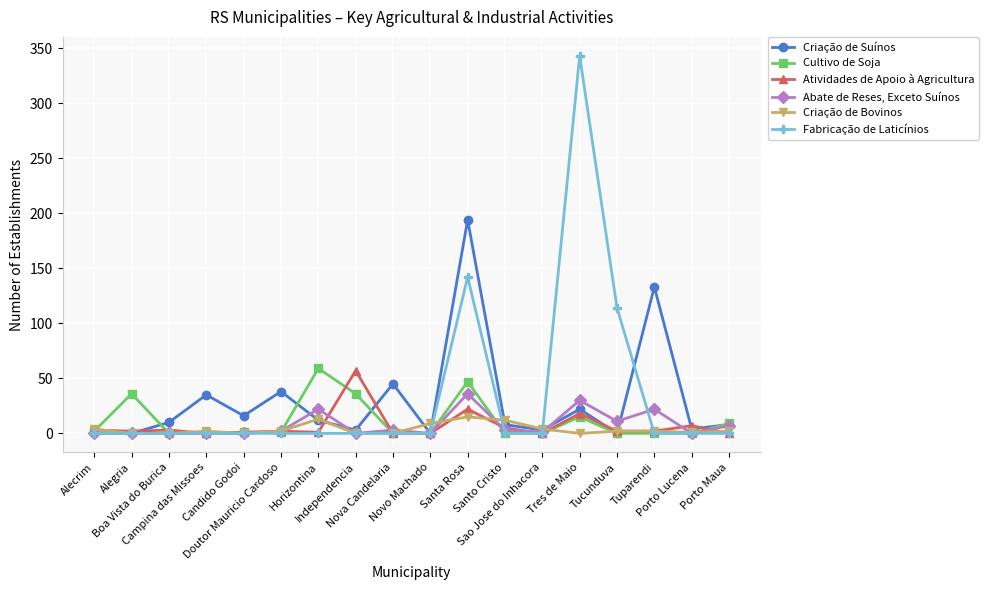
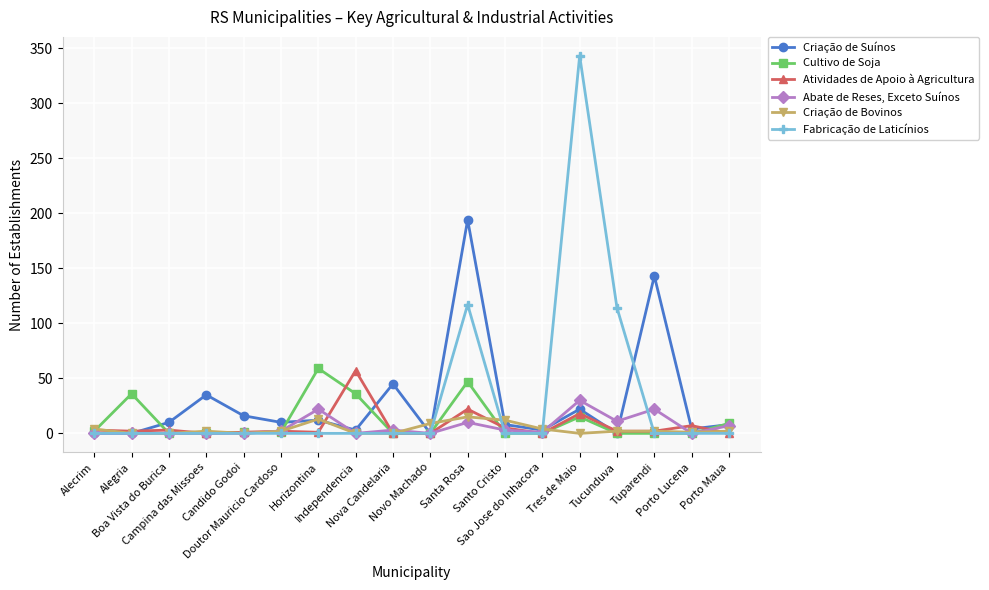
Criação de Suínos, Doutor Mauricio Cardoso: 38 -> 10
Abate de Reses, Exceto Suínos, Santa Rosa: 36 -> 10
Fabricação de Laticínios, Santa Rosa: 142 -> 117
Criação de Suínos, Tuparendi: 133 -> 143
